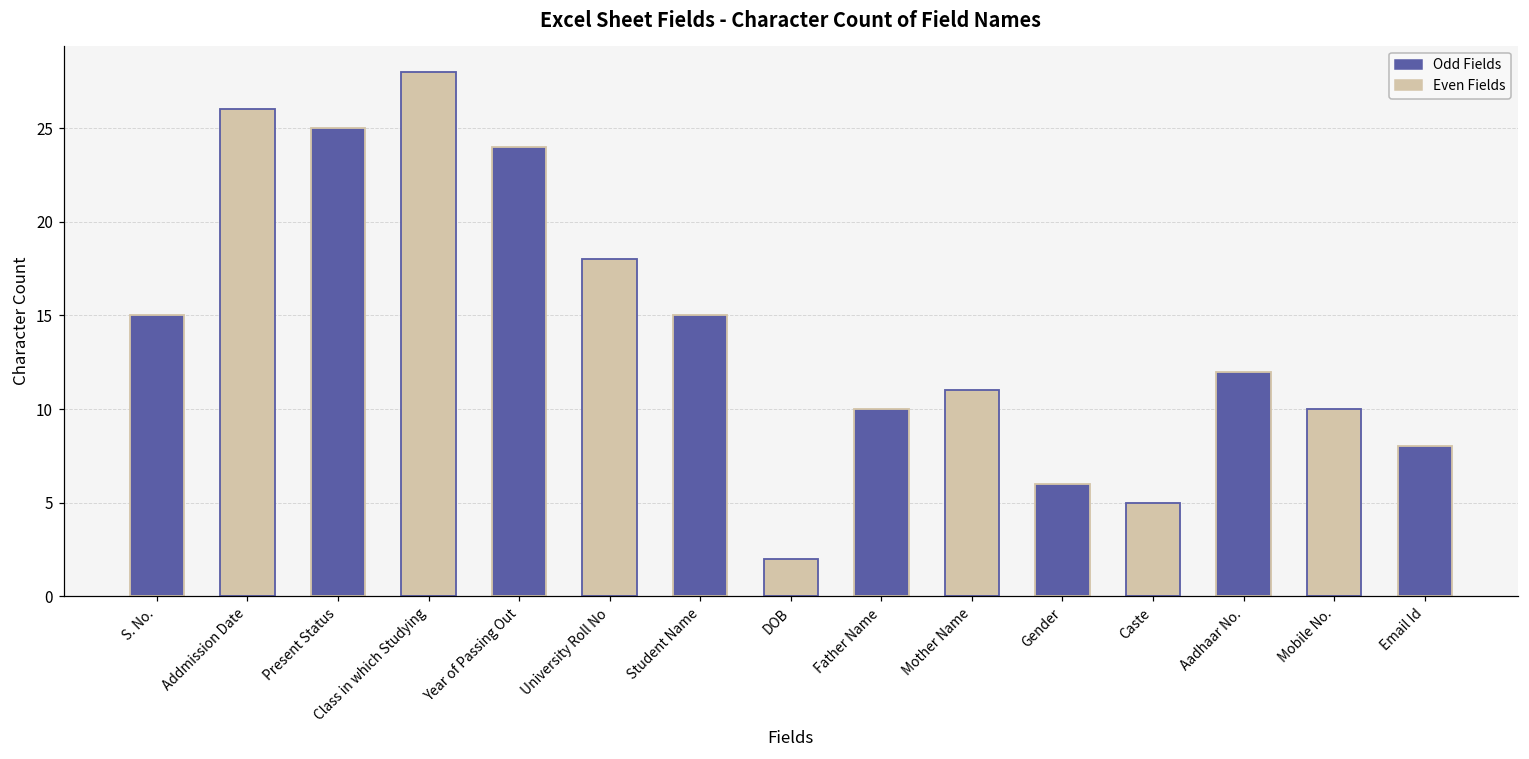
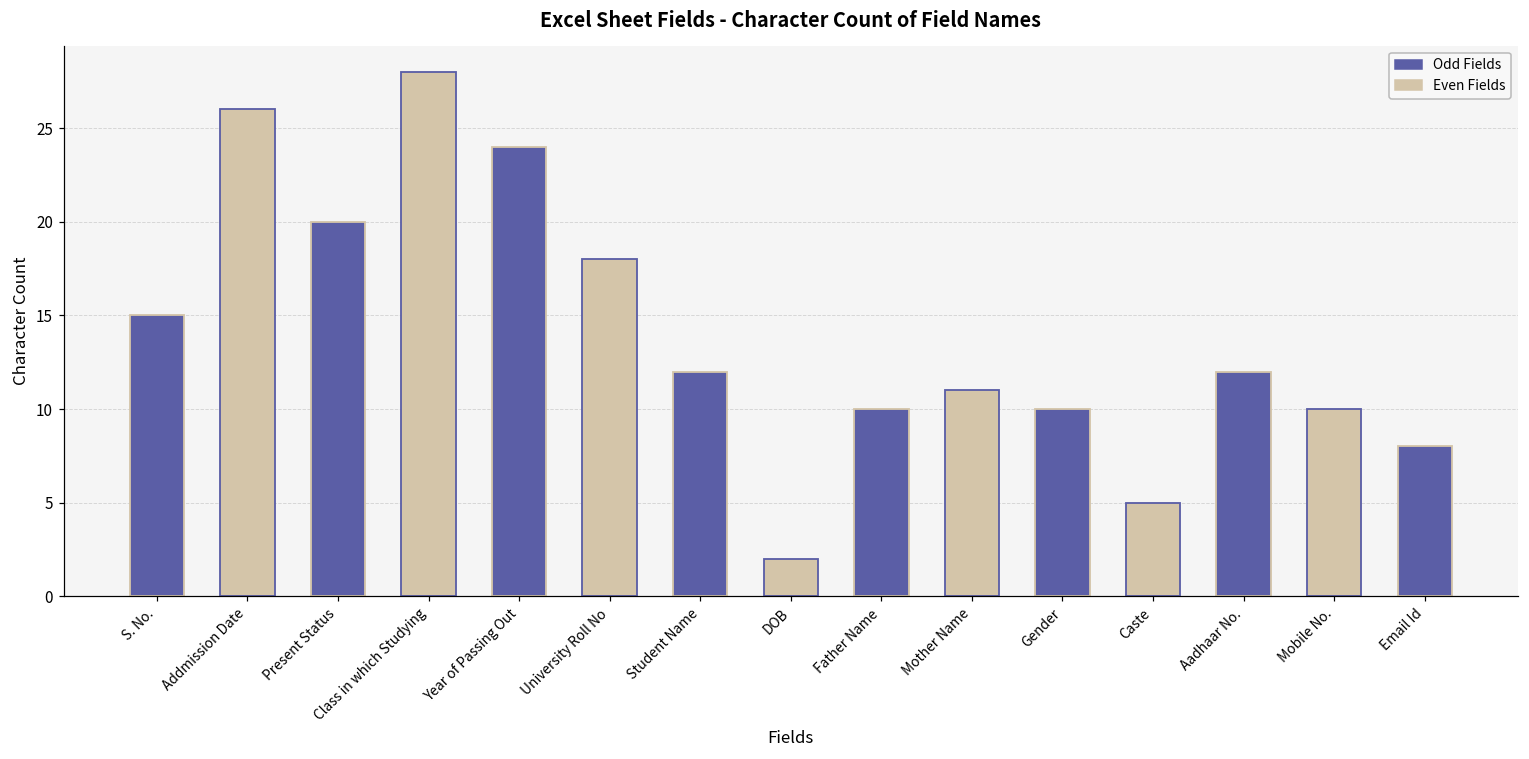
Present Status: 25 -> 20
Student Name: 15 -> 12
Gender: 6 -> 10
